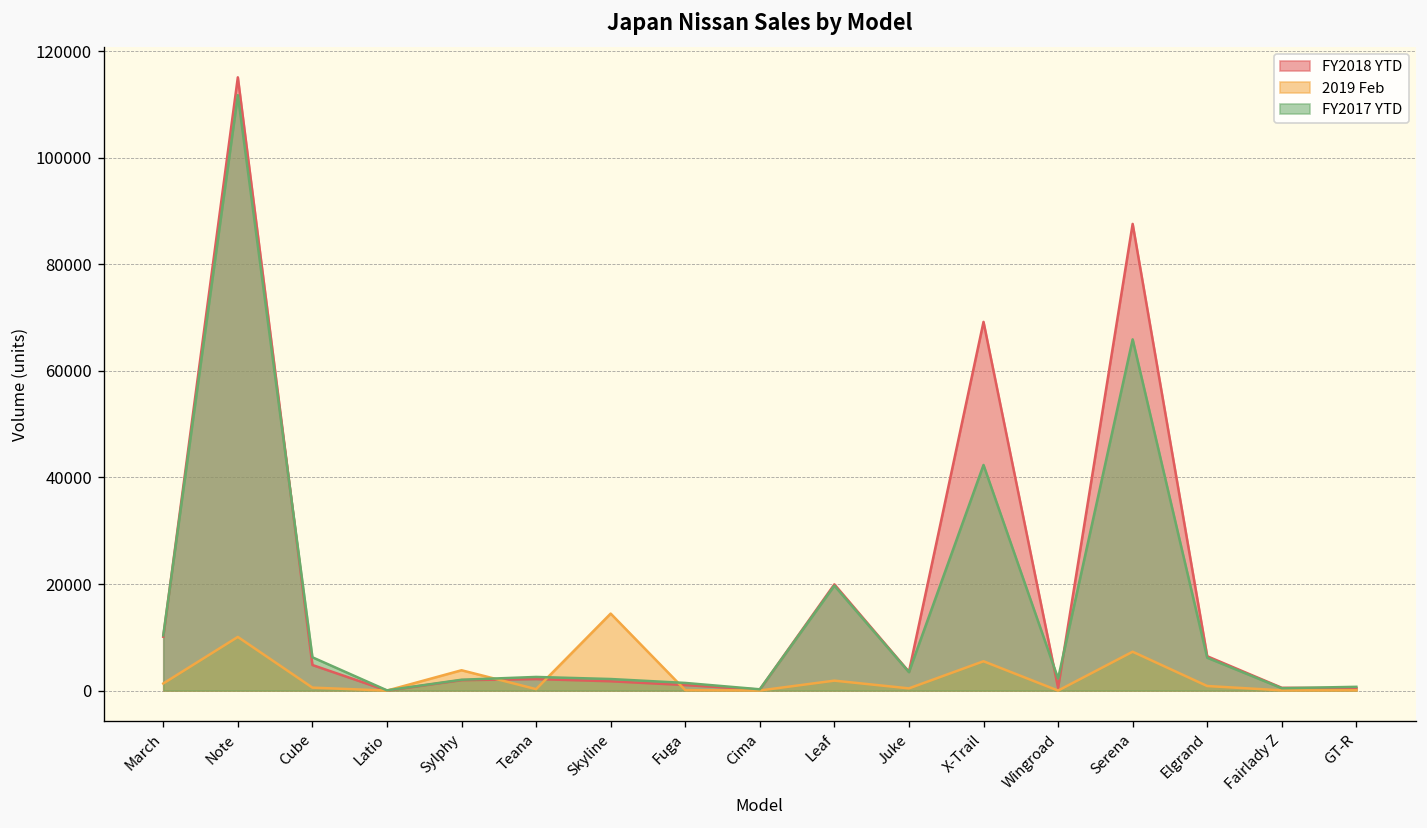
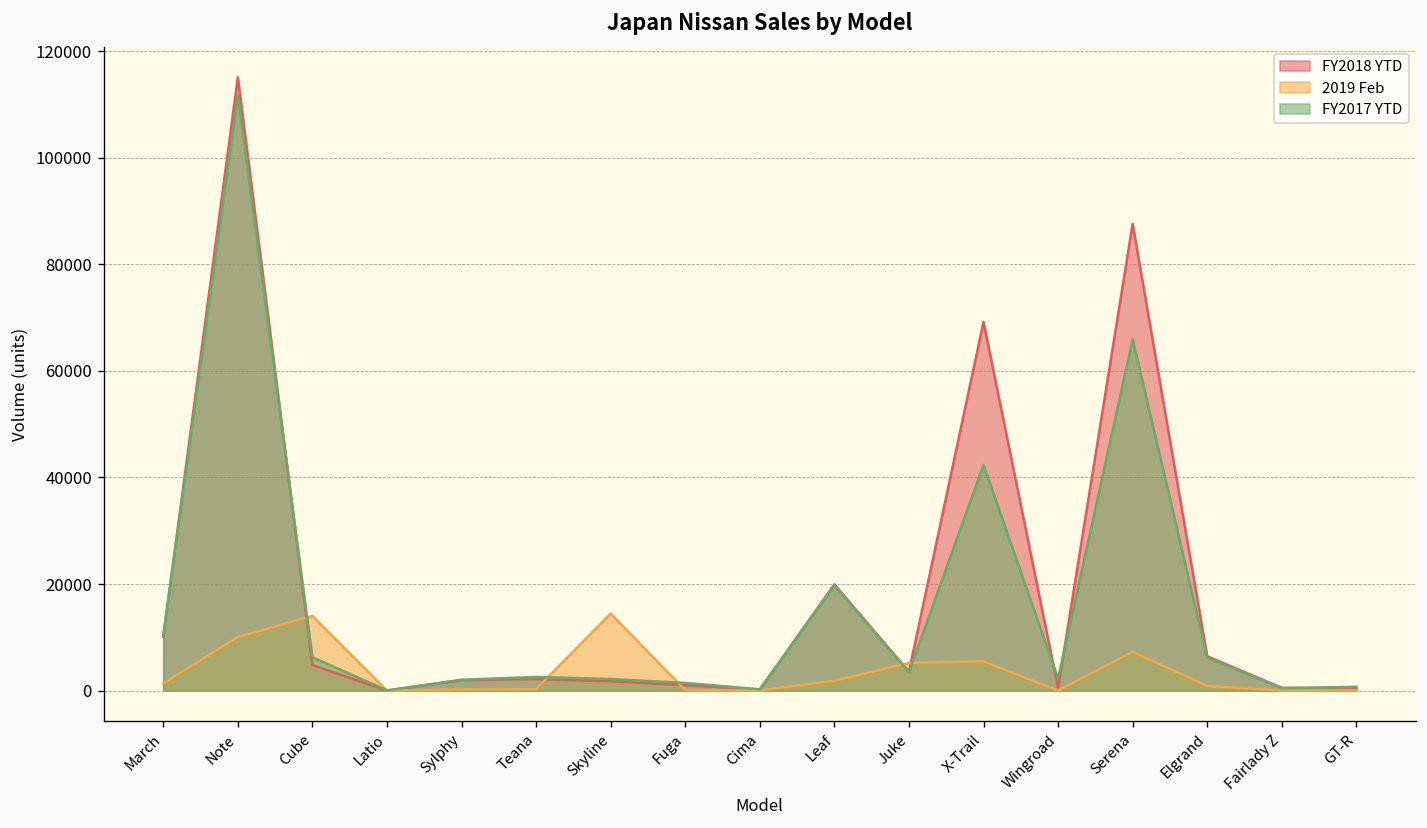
2019 Feb, Cube: 1000 -> 14000
2019 Feb, Sylphy: 4000 -> 0
2019 Feb, Juke: 0 -> 5000
